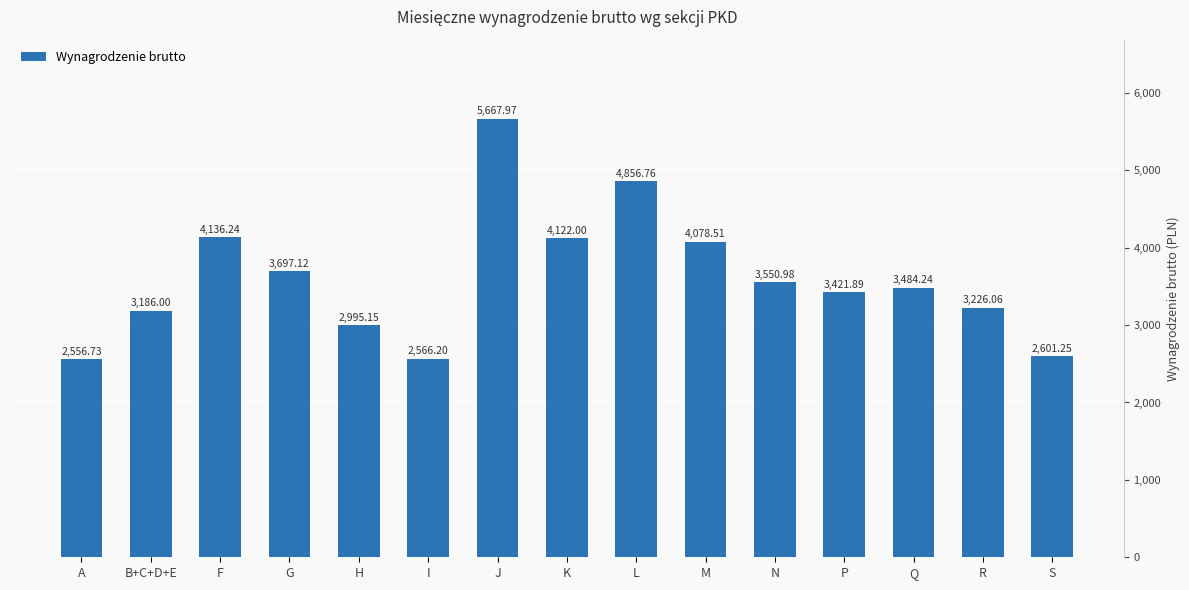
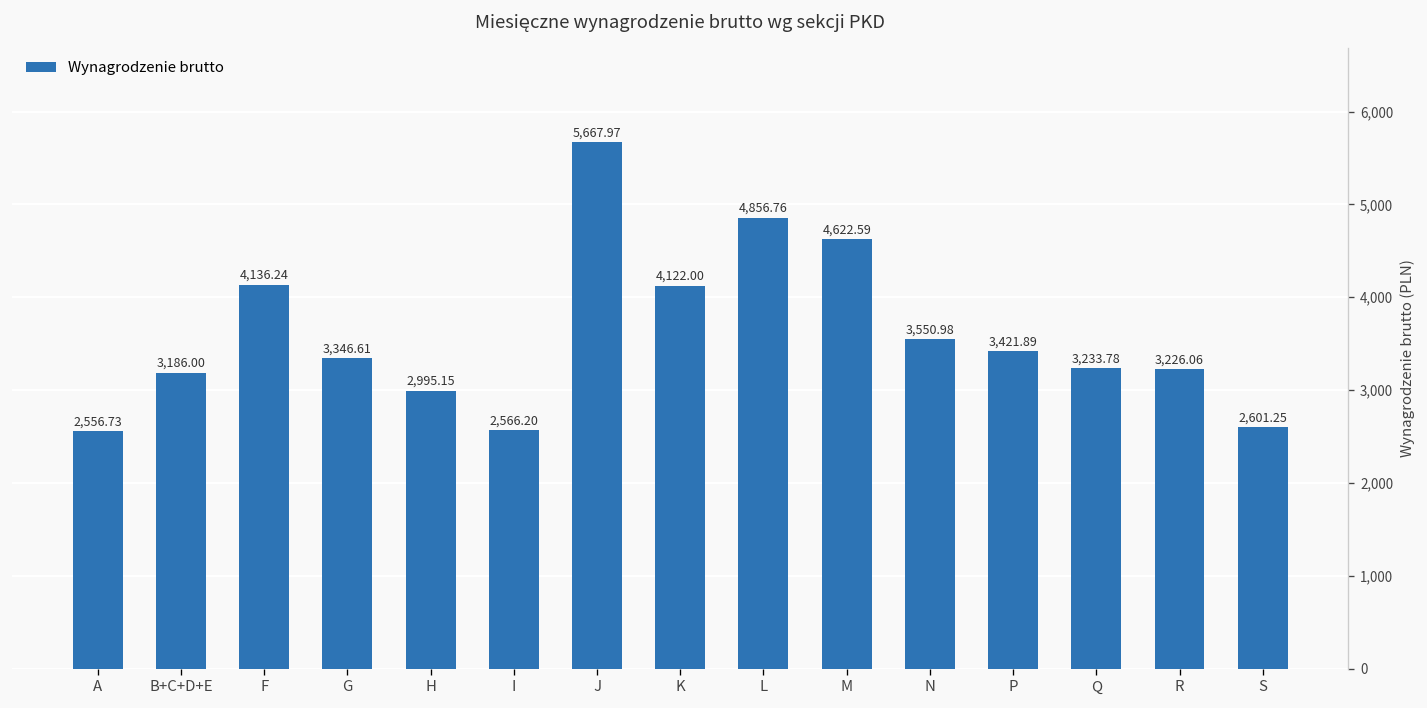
G: 3,697.12 -> 3,346.61
M: 4,078.51 -> 4,622.59
Q: 3,484.24 -> 3,233.78
